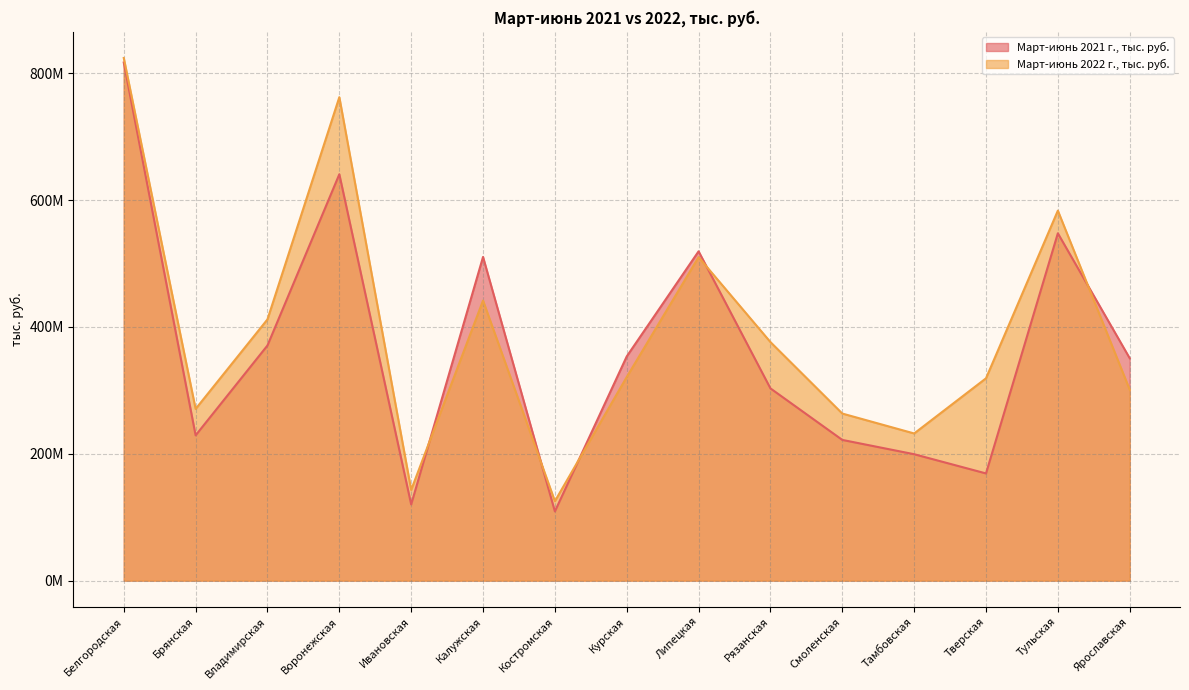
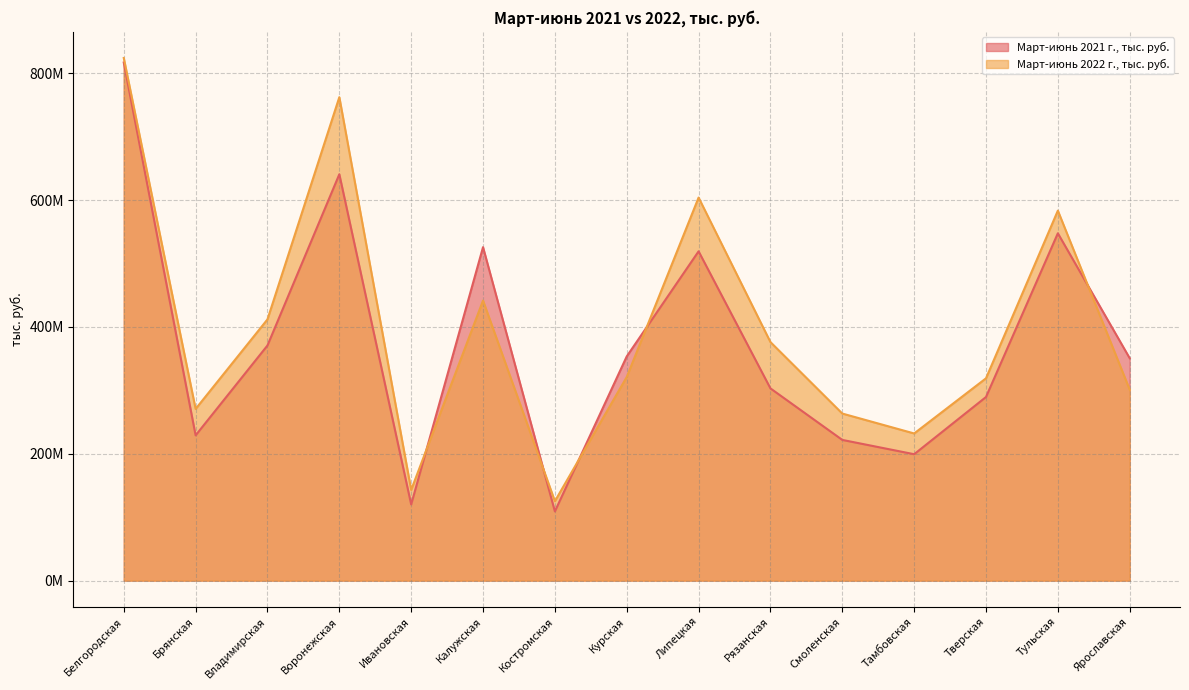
Март-июнь 2021 г., тыс. руб., Калужская: 510000000 -> 530000000
Март-июнь 2022 г., тыс. руб., Липецкая: 510000000 -> 600000000
Март-июнь 2021 г., тыс. руб., Тверская: 170000000 -> 290000000
